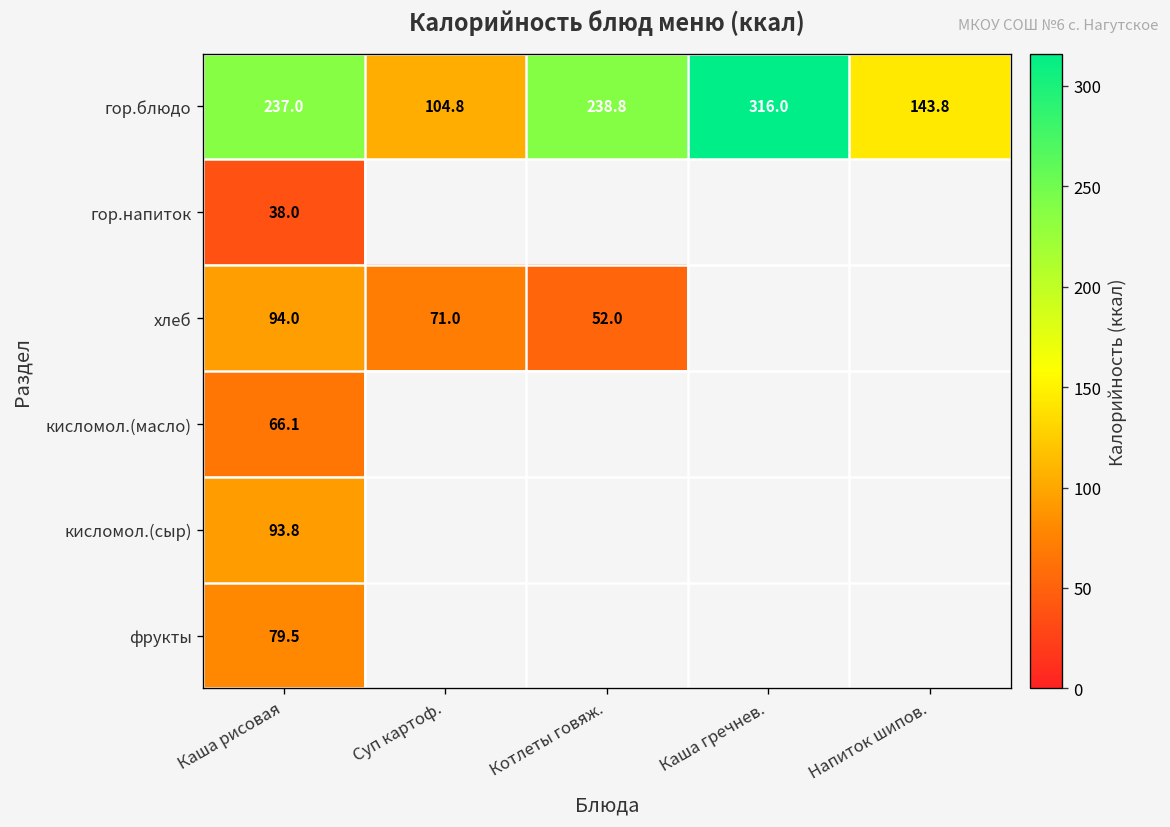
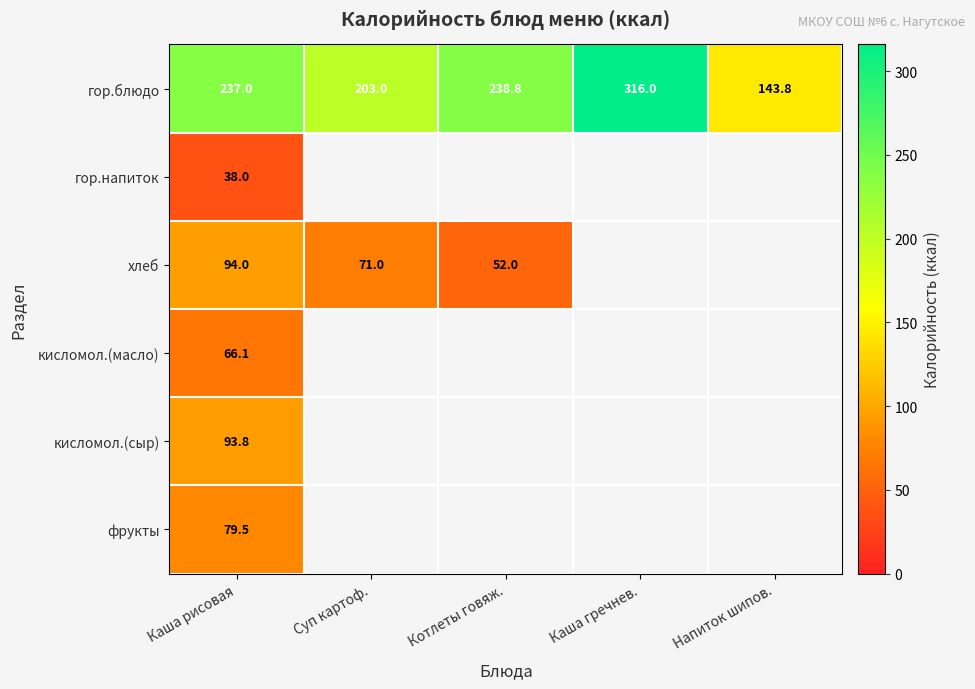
гор.блюдо, Суп картоф.: 104.8 -> 203.0
